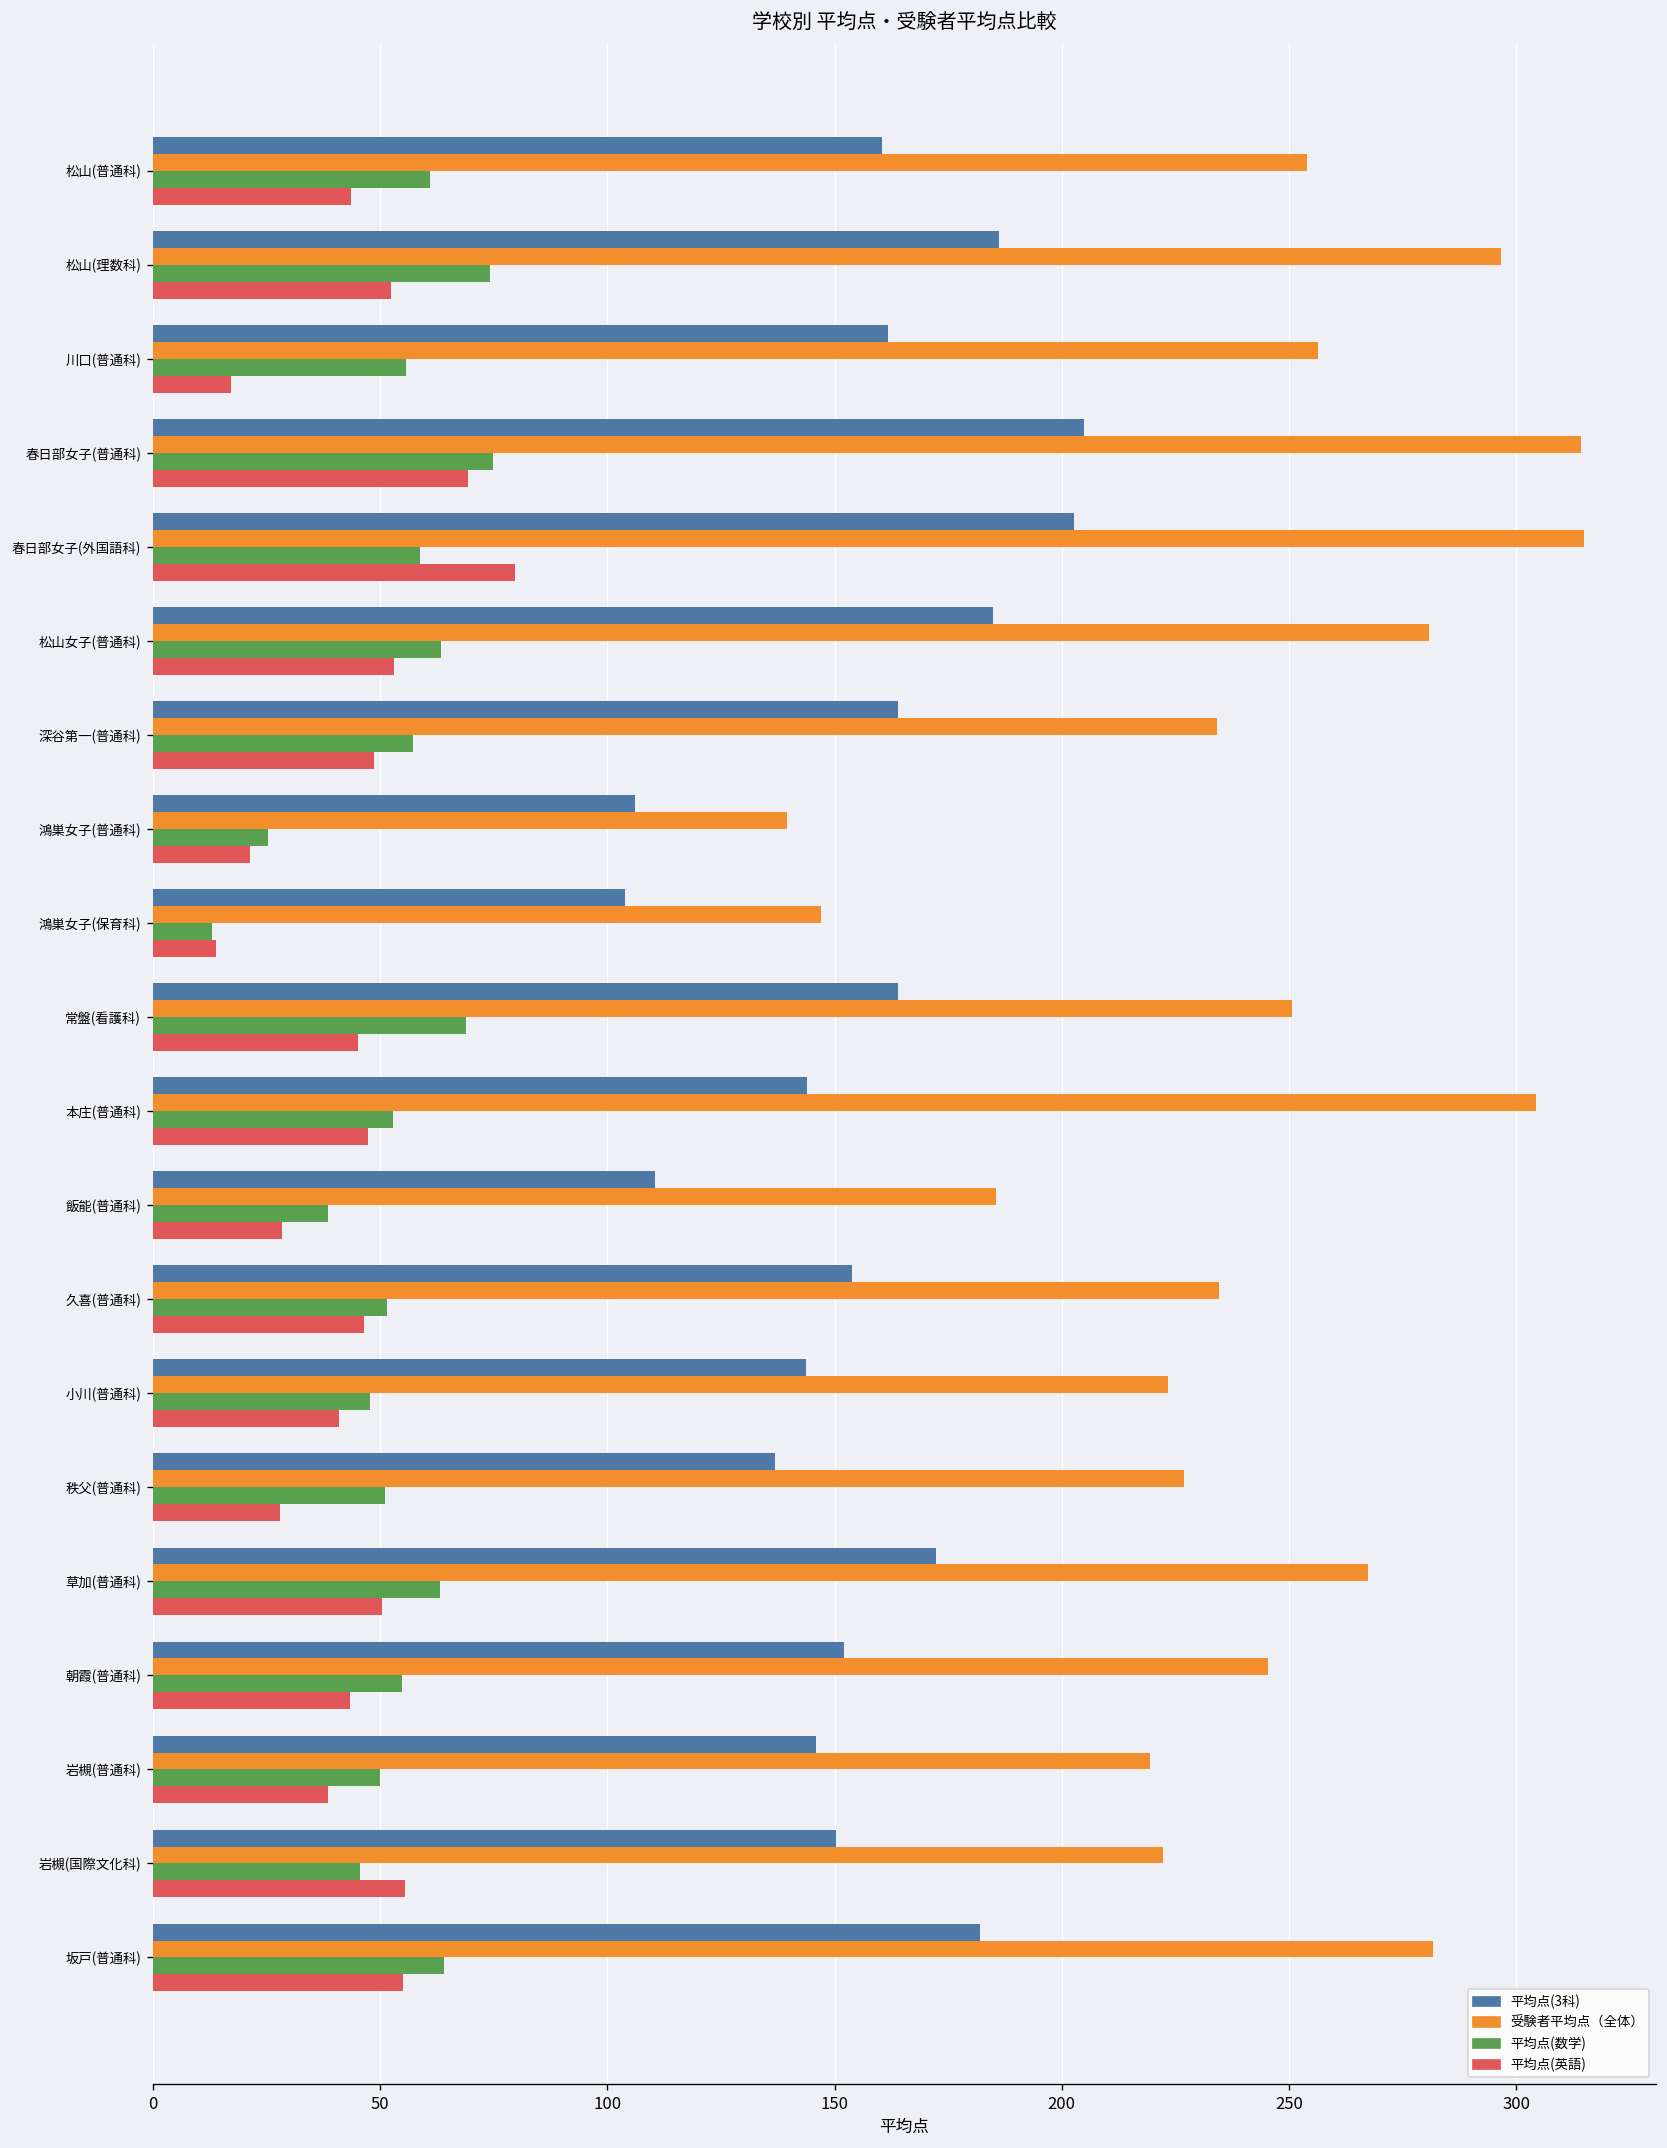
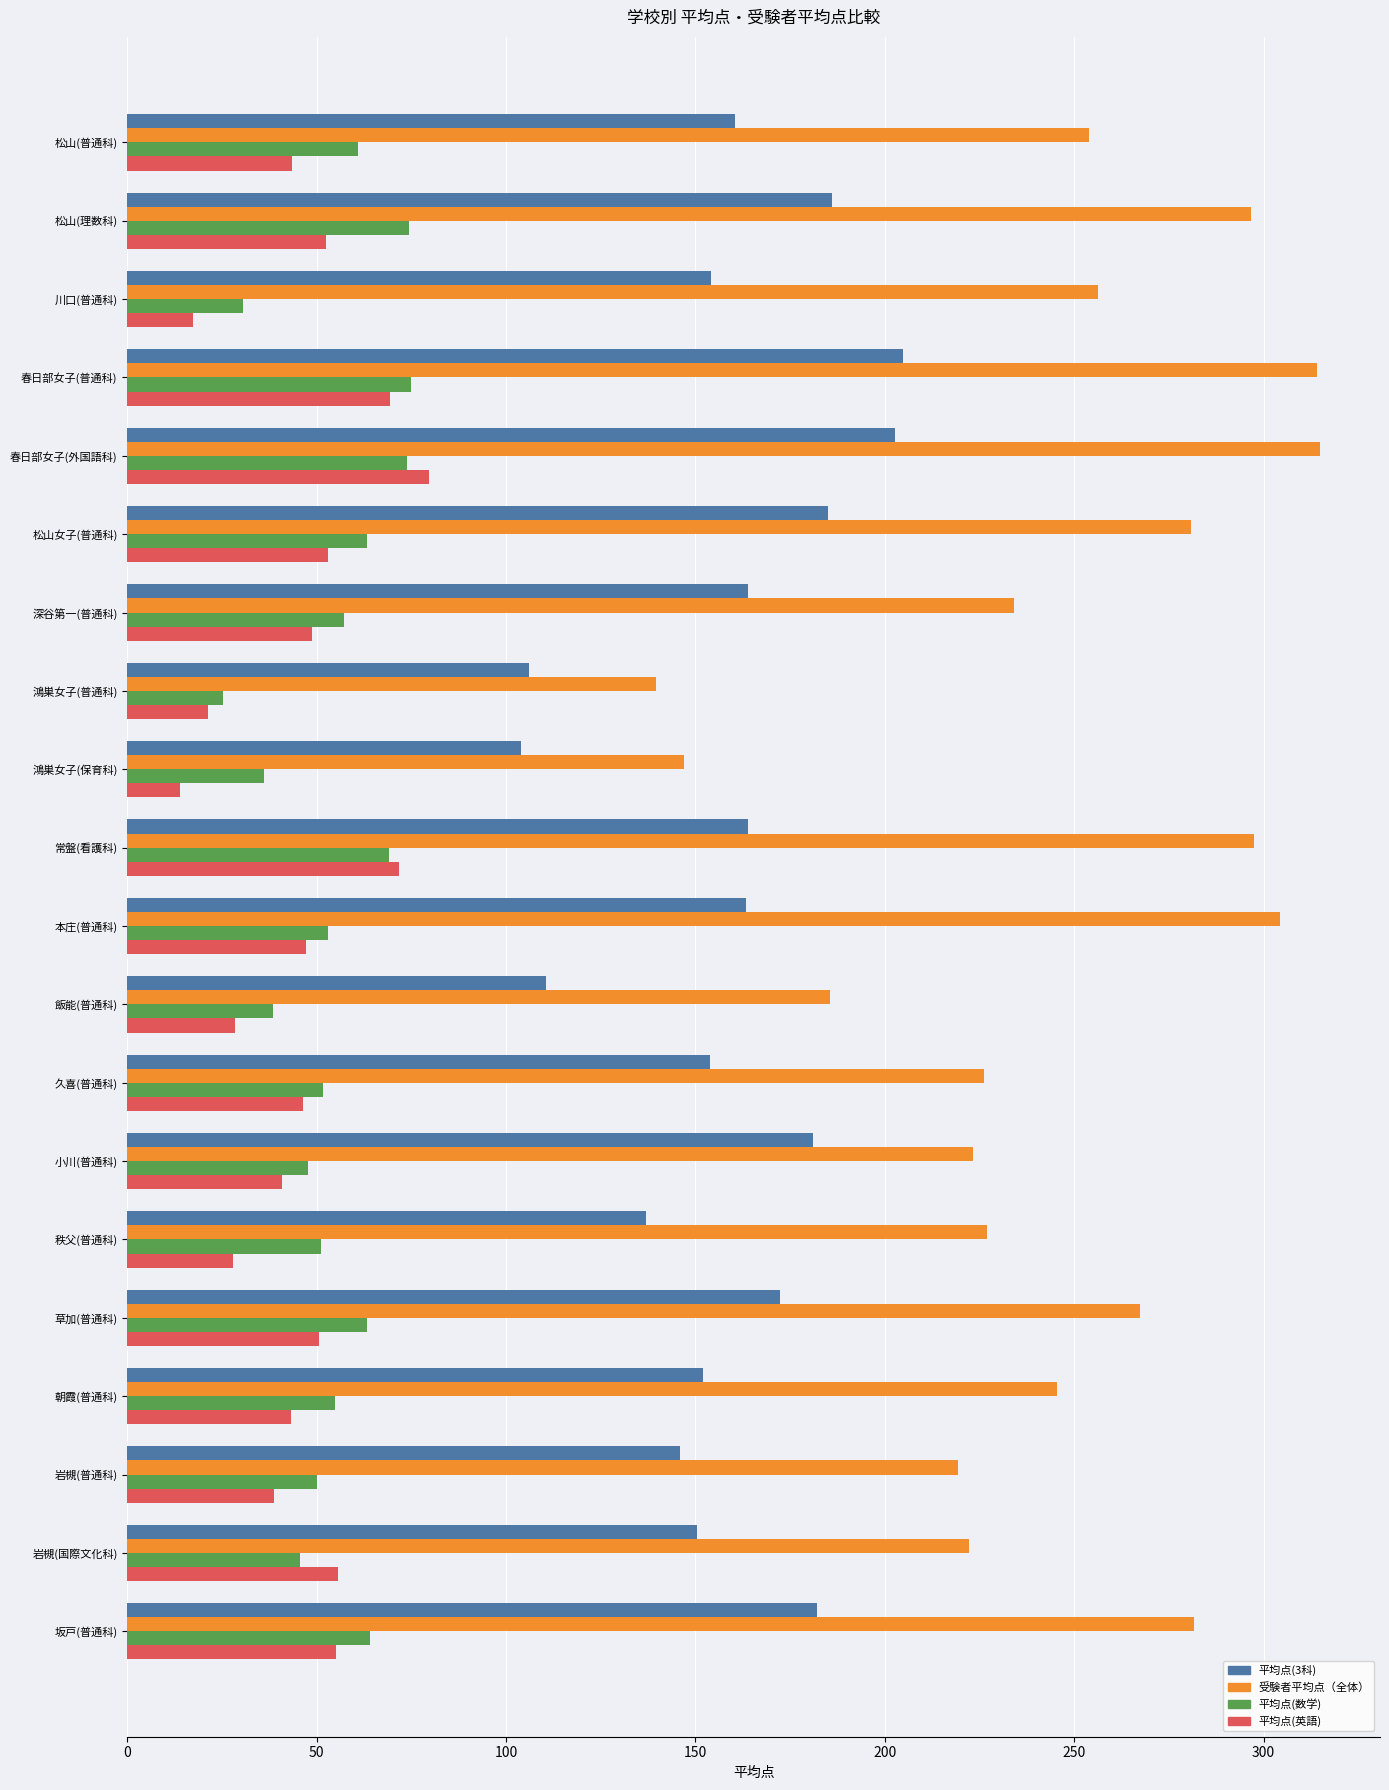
平均点(3科), 川口(普通科): 162 -> 154
平均点(数学), 川口(普通科): 56 -> 31
平均点(数学), 春日部女子(外国語科): 59 -> 74
平均点(数学), 鴻巣女子(保育科): 13 -> 36
受験者平均点（全体）, 常盤(看護科): 251 -> 297
平均点(英語), 常盤(看護科): 45 -> 72
平均点(3科), 本庄(普通科): 144 -> 163
受験者平均点（全体）, 久喜(普通科): 235 -> 226
平均点(3科), 小川(普通科): 144 -> 181
